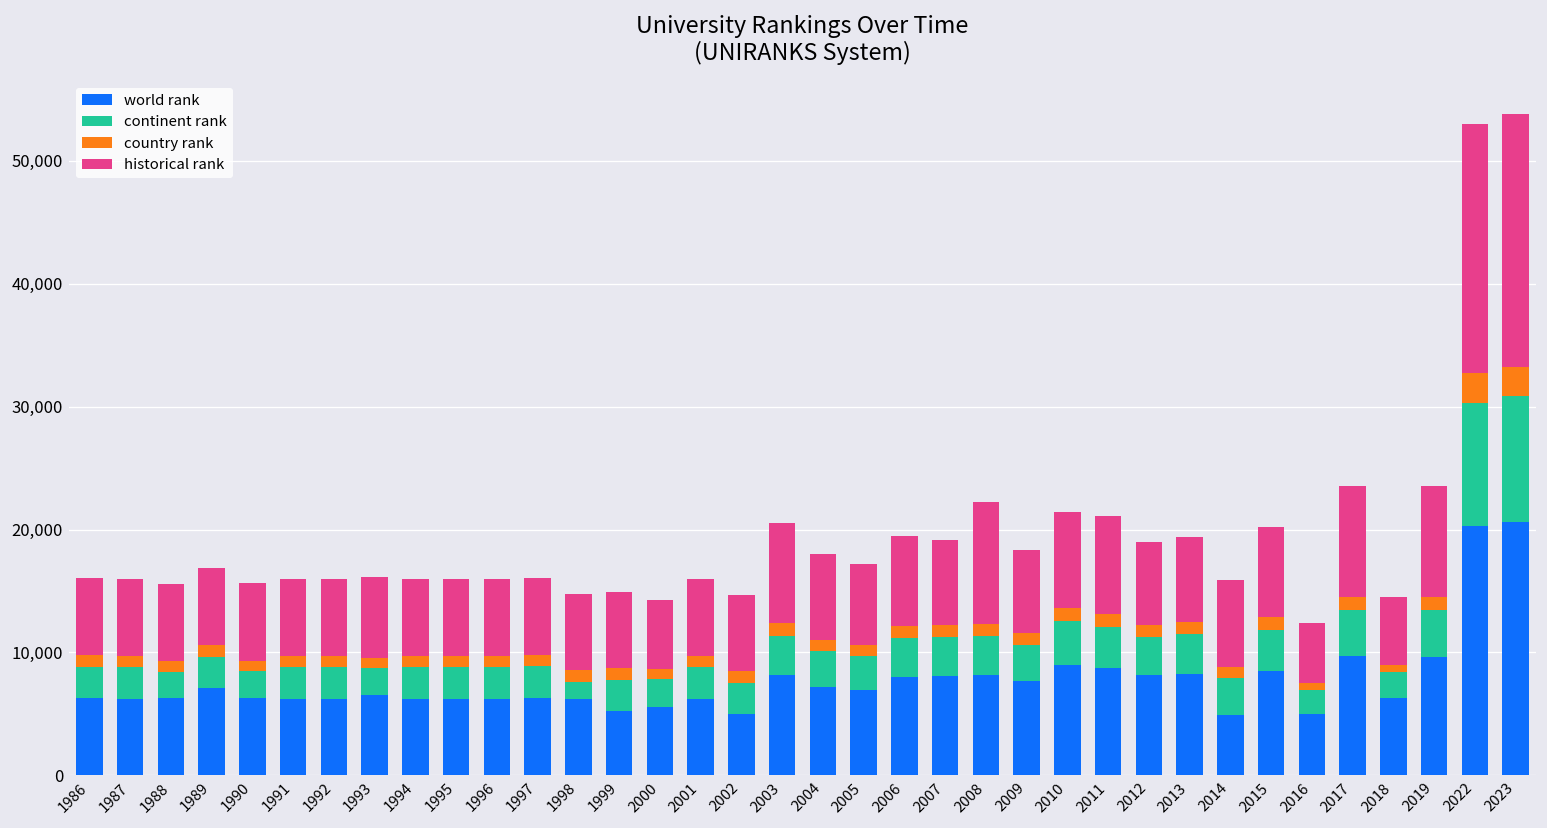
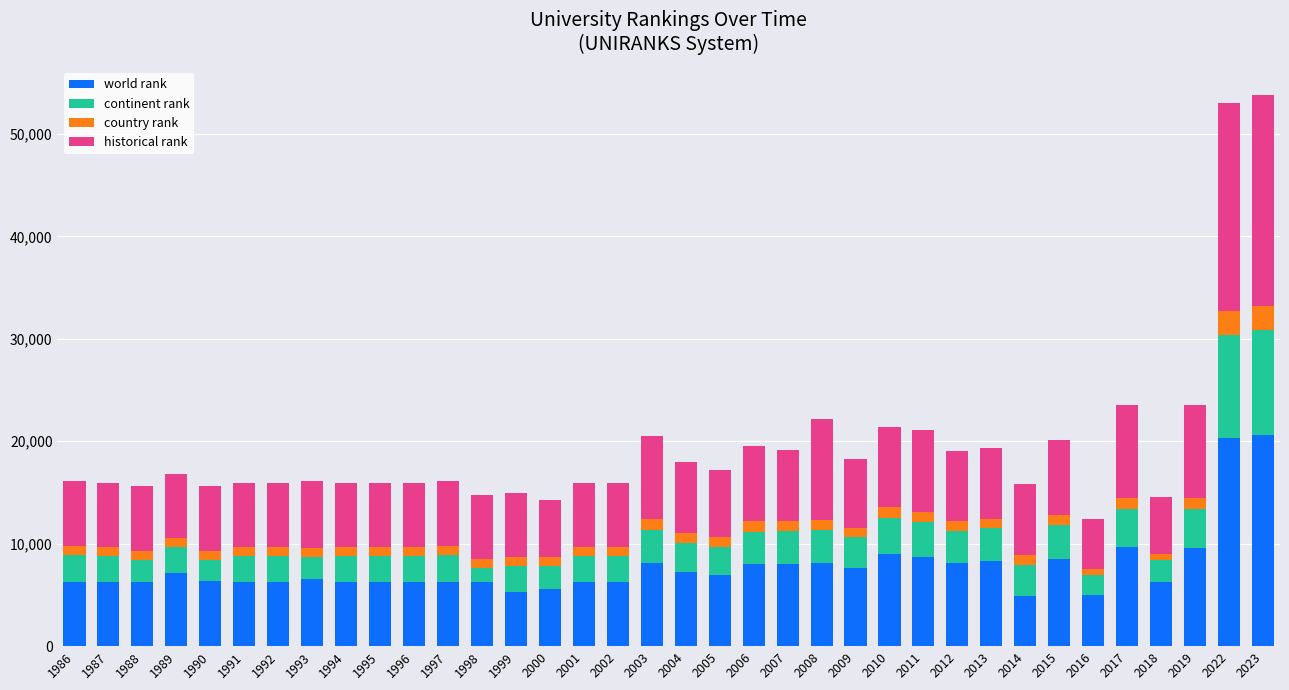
world rank, 2002: 5,000 -> 6,200
